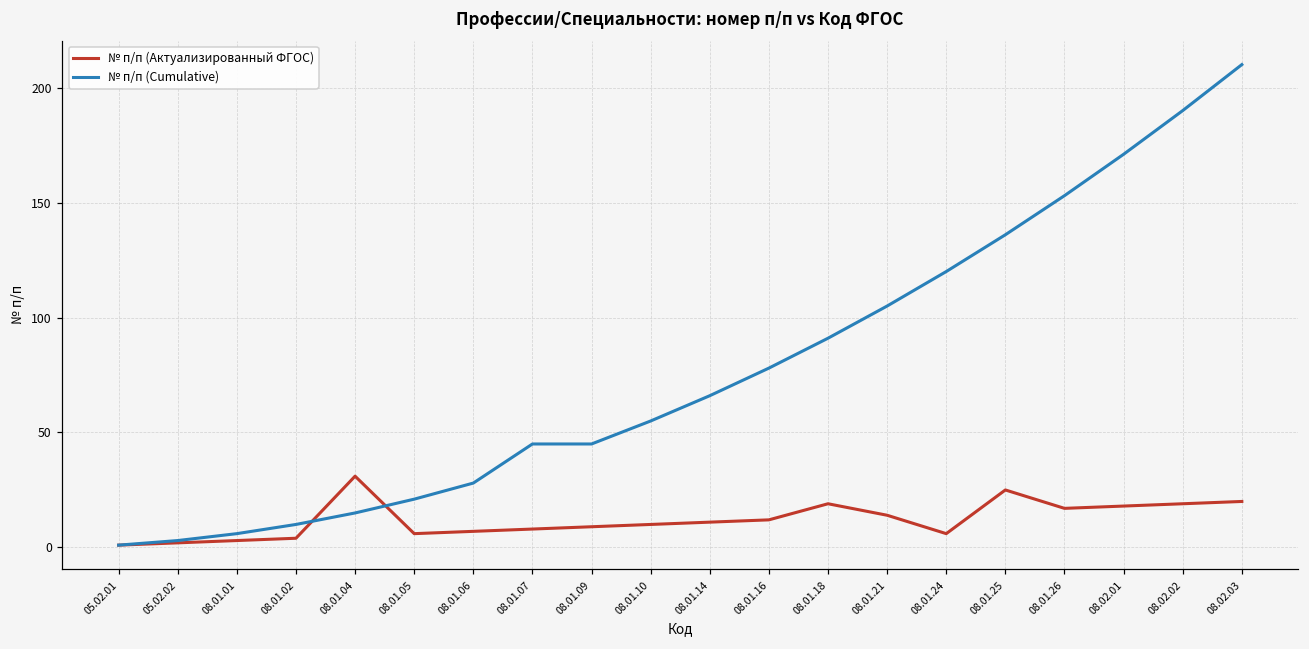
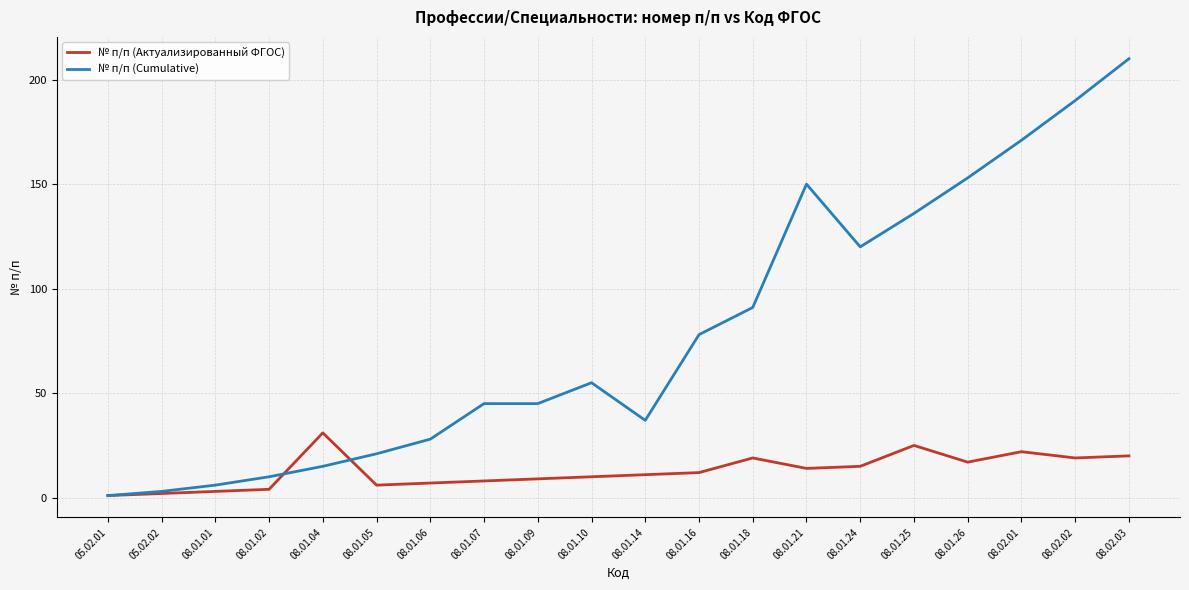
№ п/п (Cumulative), 08.01.14: 66 -> 37
№ п/п (Cumulative), 08.01.21: 105 -> 150
№ п/п (Актуализированный ФГОС), 08.01.24: 6 -> 15
№ п/п (Актуализированный ФГОС), 08.02.01: 18 -> 22
